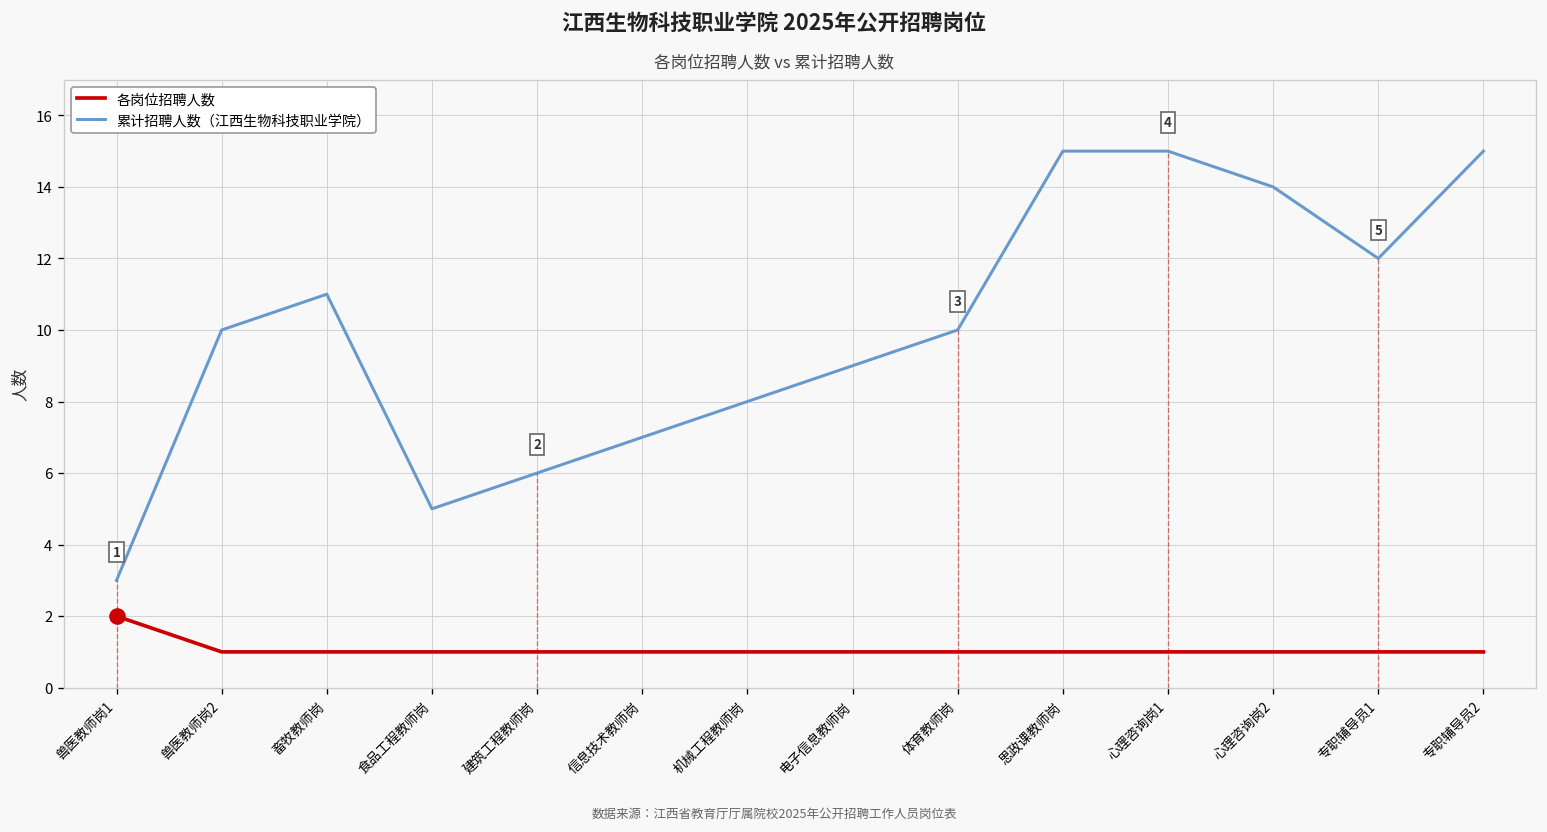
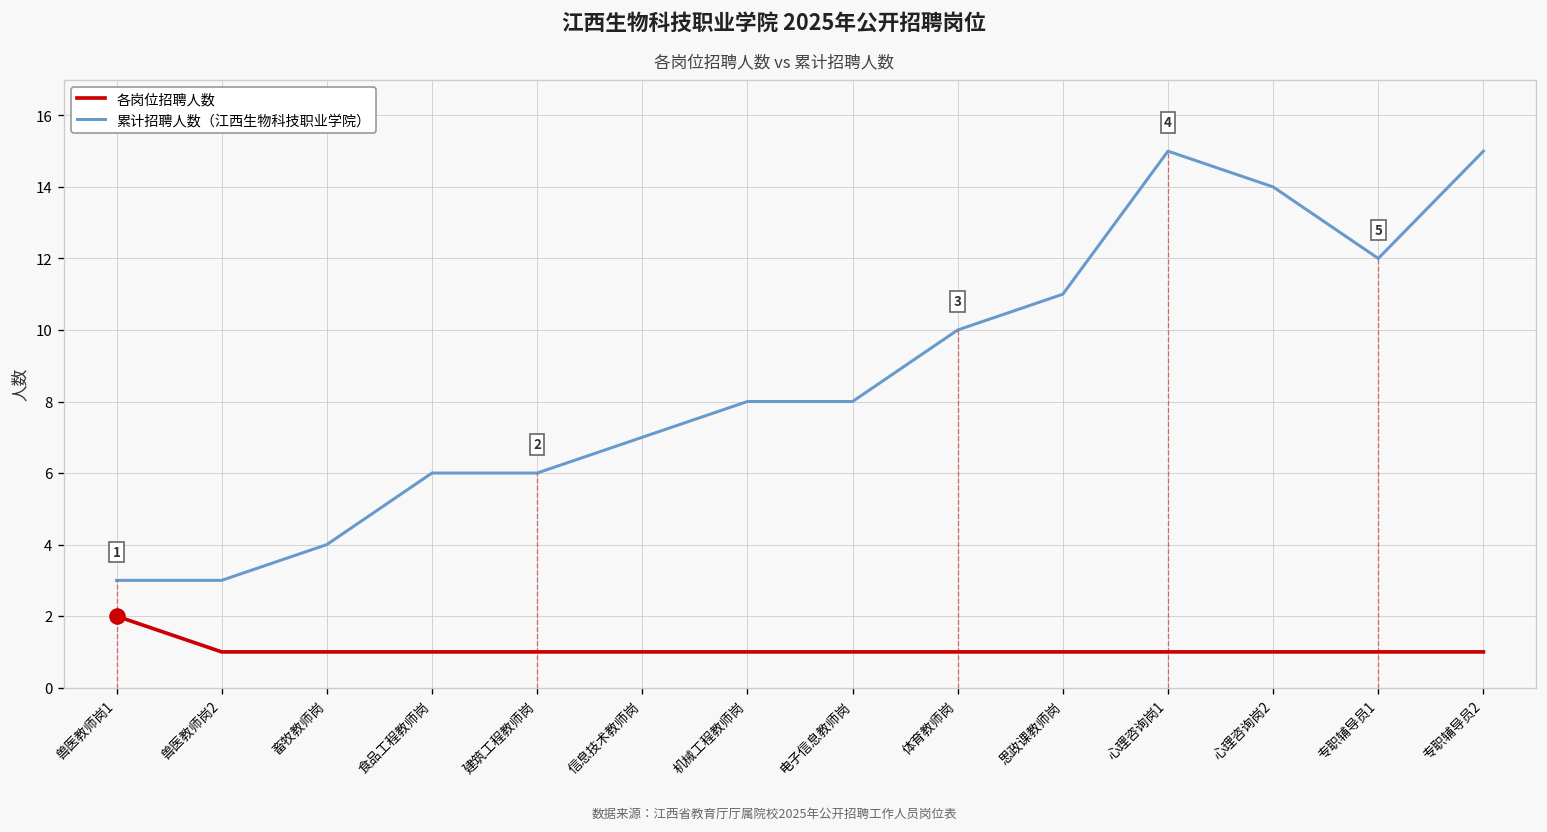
累计招聘人数（江西生物科技职业学院）, 兽医教师岗2: 10 -> 3
累计招聘人数（江西生物科技职业学院）, 畜牧教师岗: 11 -> 4
累计招聘人数（江西生物科技职业学院）, 食品工程教师岗: 5 -> 6
累计招聘人数（江西生物科技职业学院）, 电子信息教师岗: 9 -> 8
累计招聘人数（江西生物科技职业学院）, 思政课教师岗: 15 -> 11
